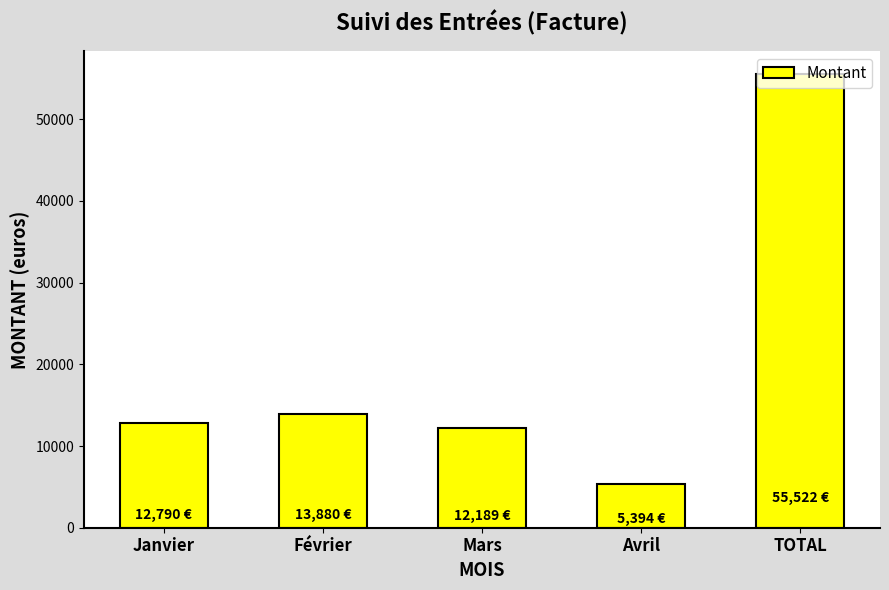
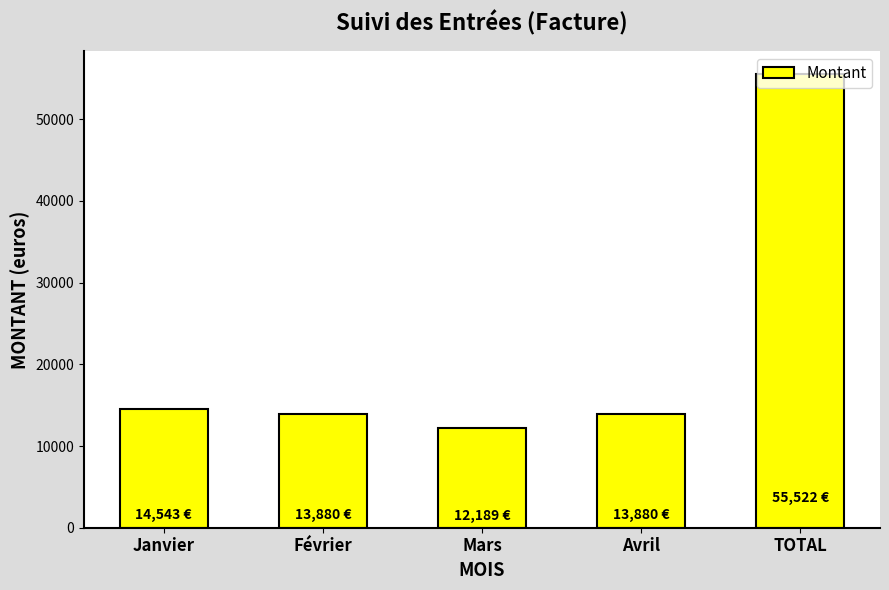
Janvier: 12,790 -> 14,543
Avril: 5,394 -> 13,880
